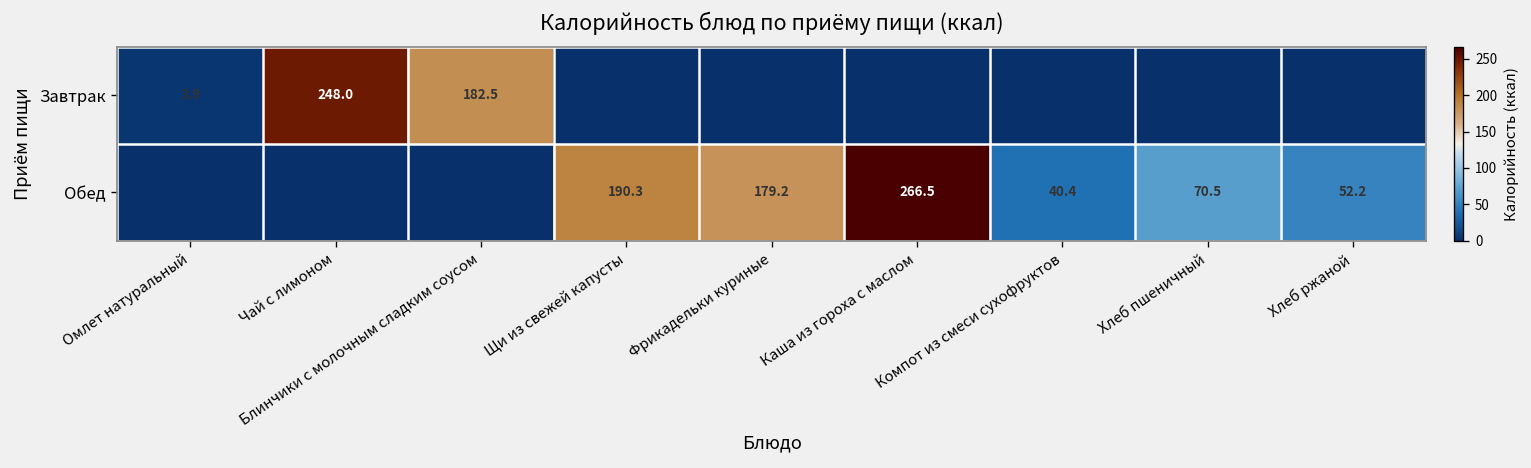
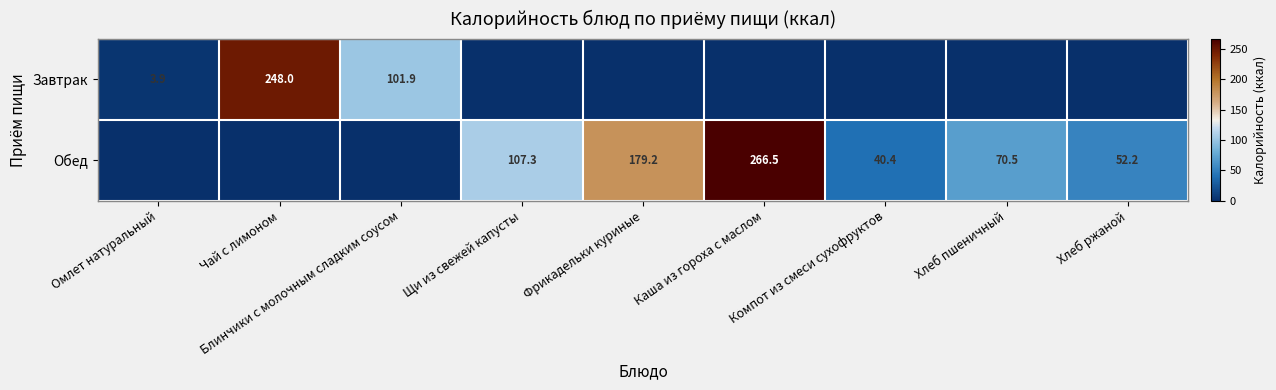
Завтрак, Блинчики с молочным сладким соусом: 182.5 -> 101.9
Обед, Щи из свежей капусты: 190.3 -> 107.3
